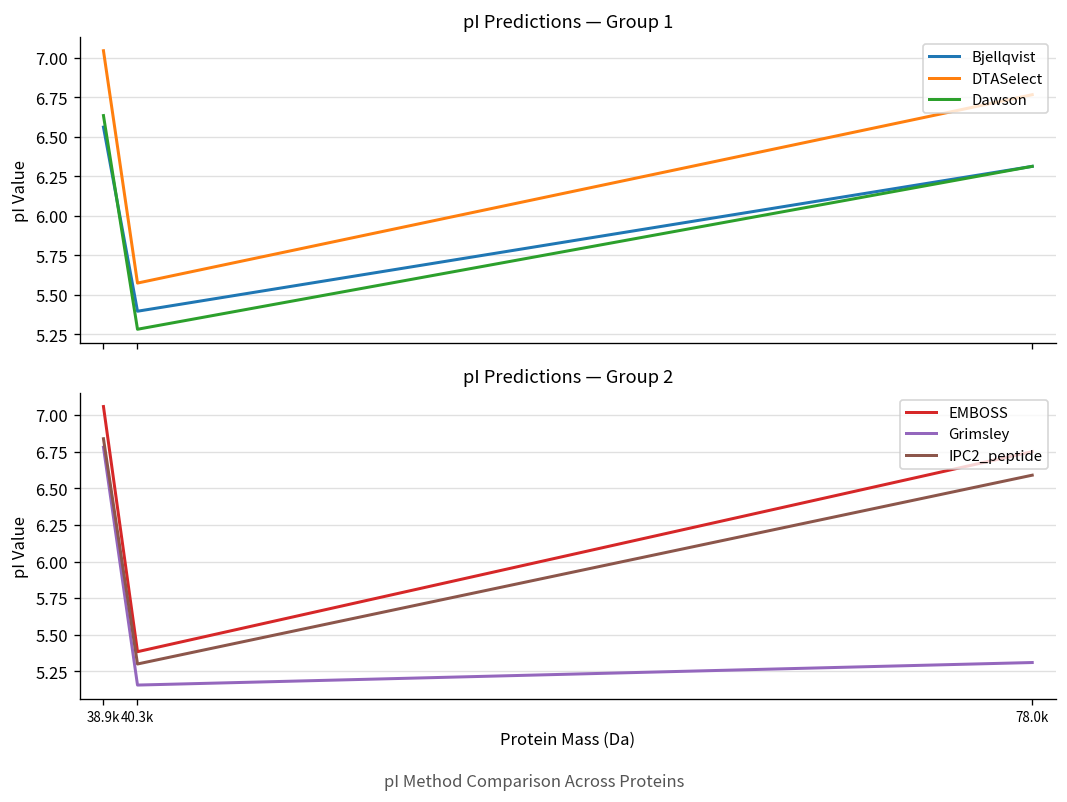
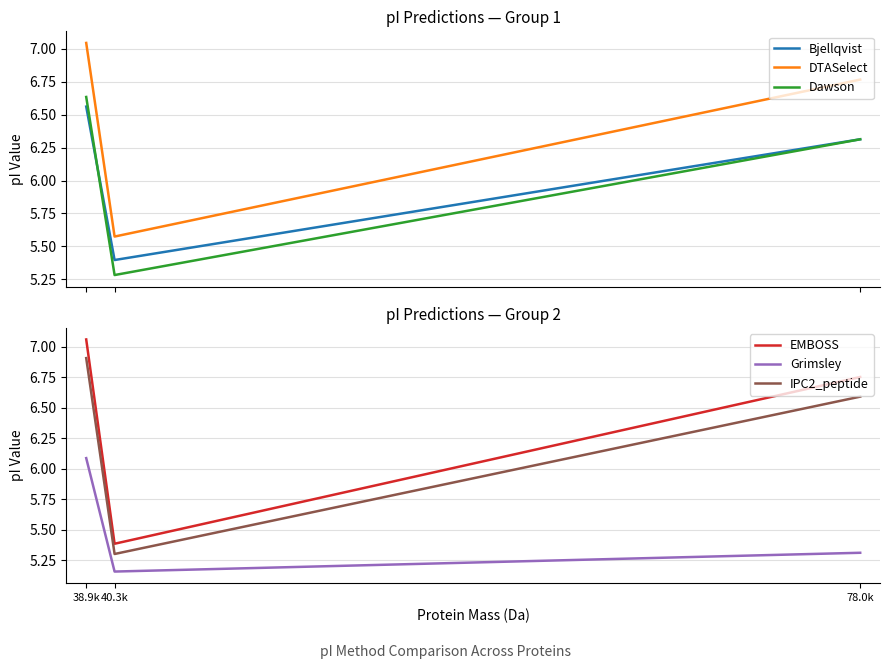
pI Predictions — Group 2, Grimsley, 38.9k: 6.78 -> 6.09
pI Predictions — Group 2, IPC2_peptide, 38.9k: 6.84 -> 6.91
